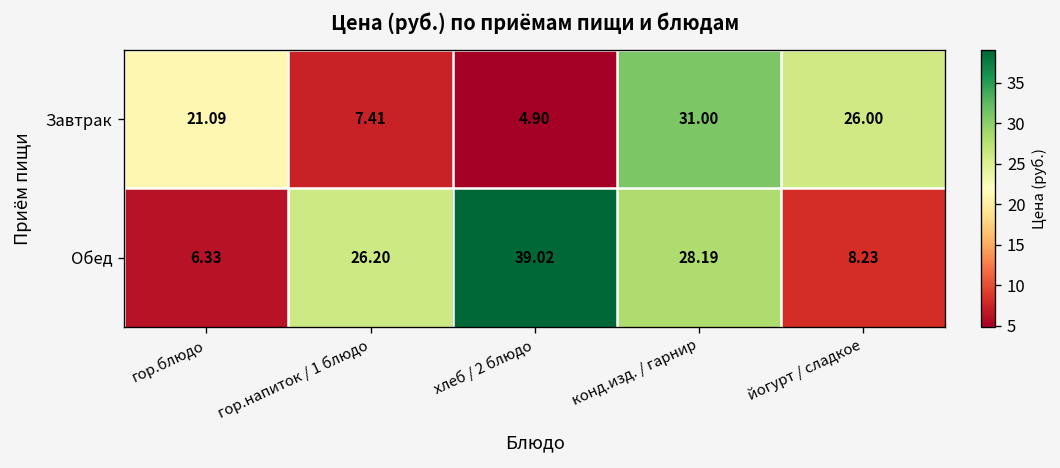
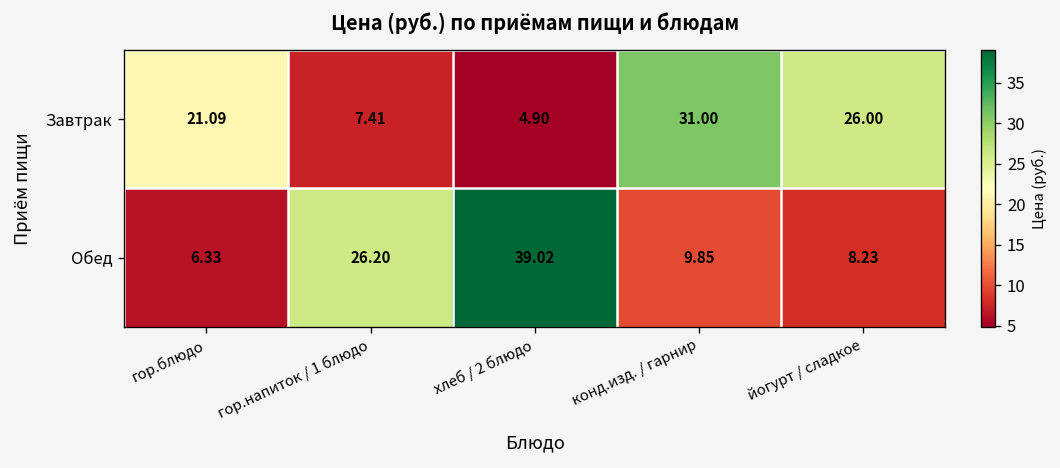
Обед, конд.изд. / гарнир: 28.19 -> 9.85
